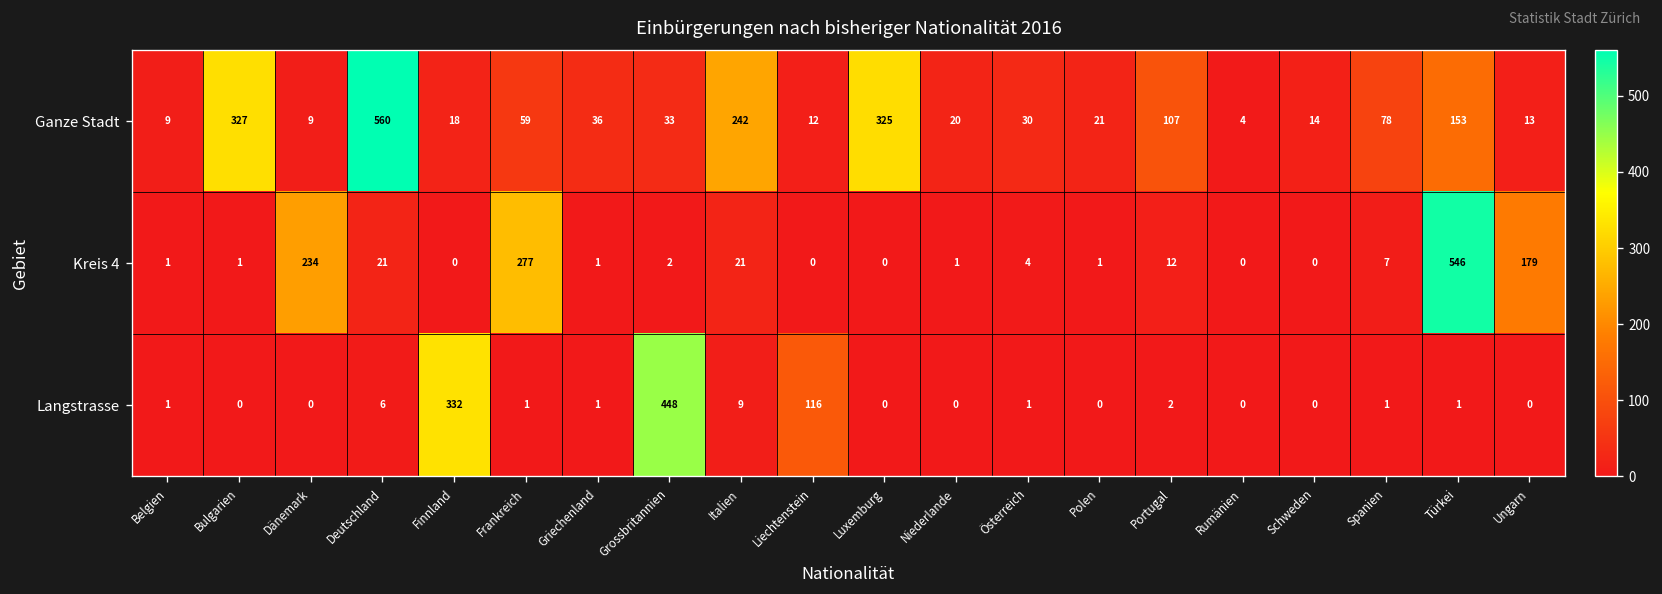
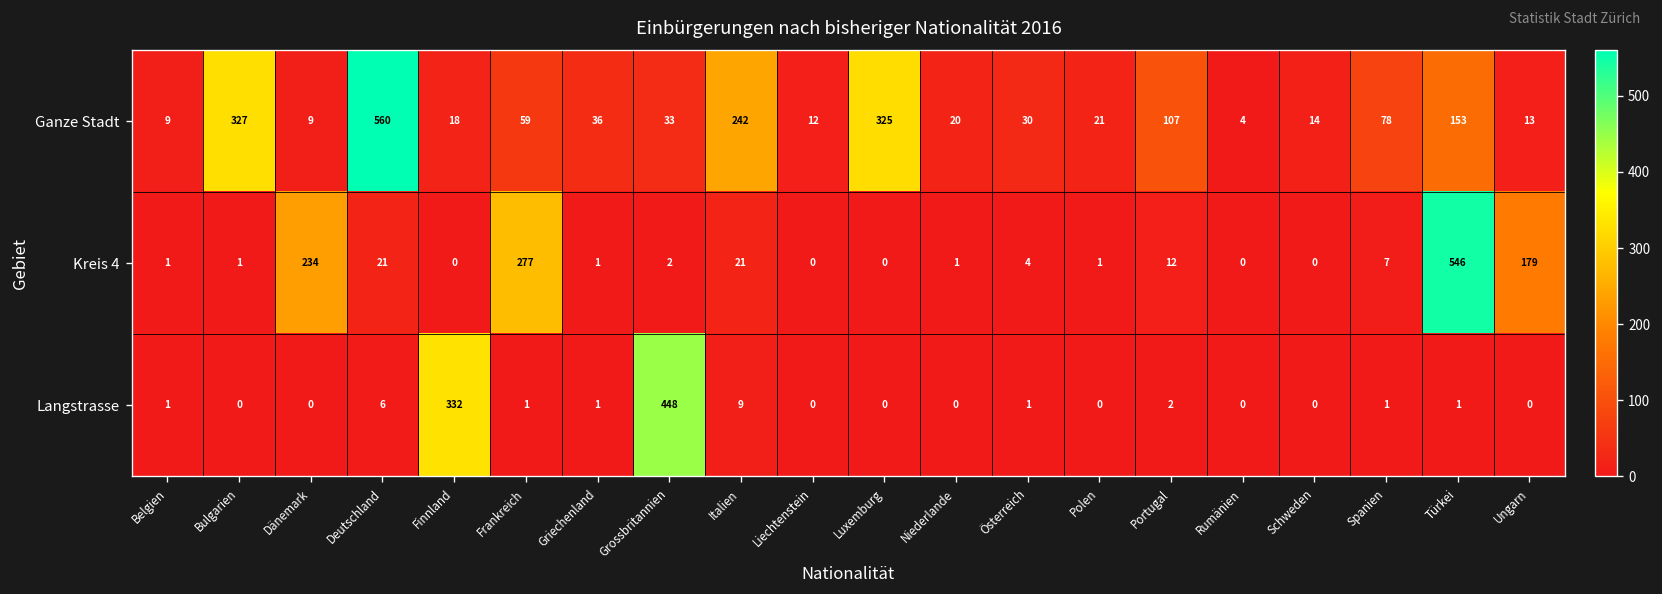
Langstrasse, Liechtenstein: 116 -> 0
